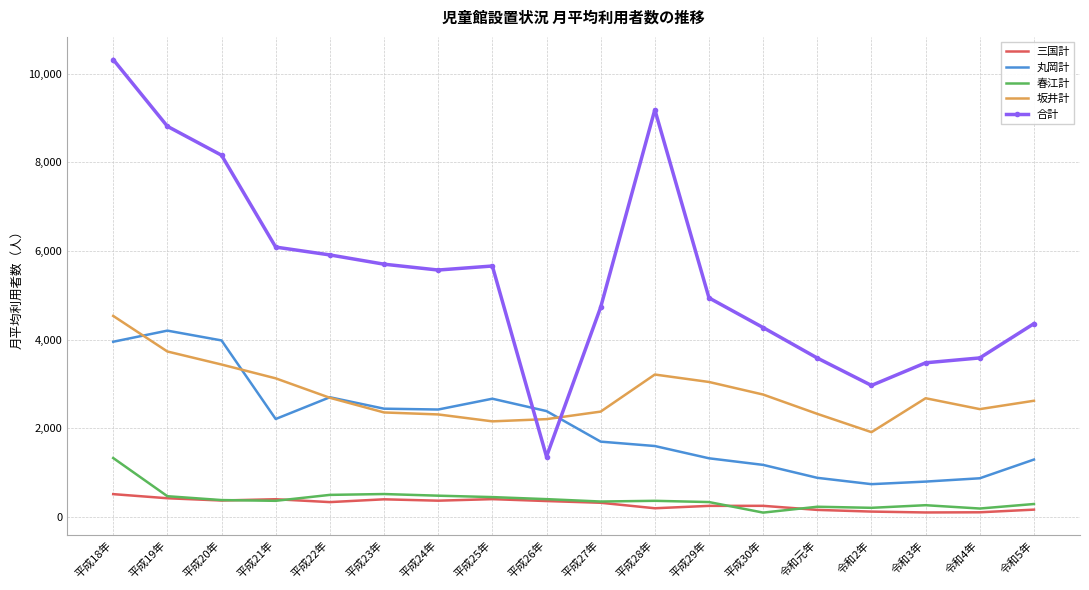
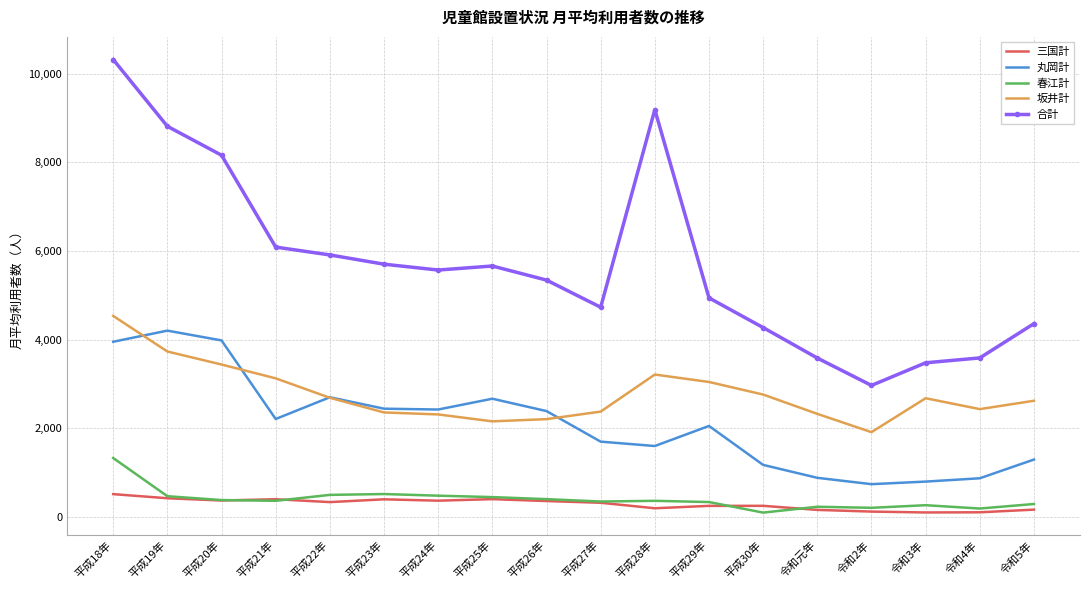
合計, 平成26年: 1,400 -> 5,300
丸岡計, 平成29年: 1,300 -> 2,100
